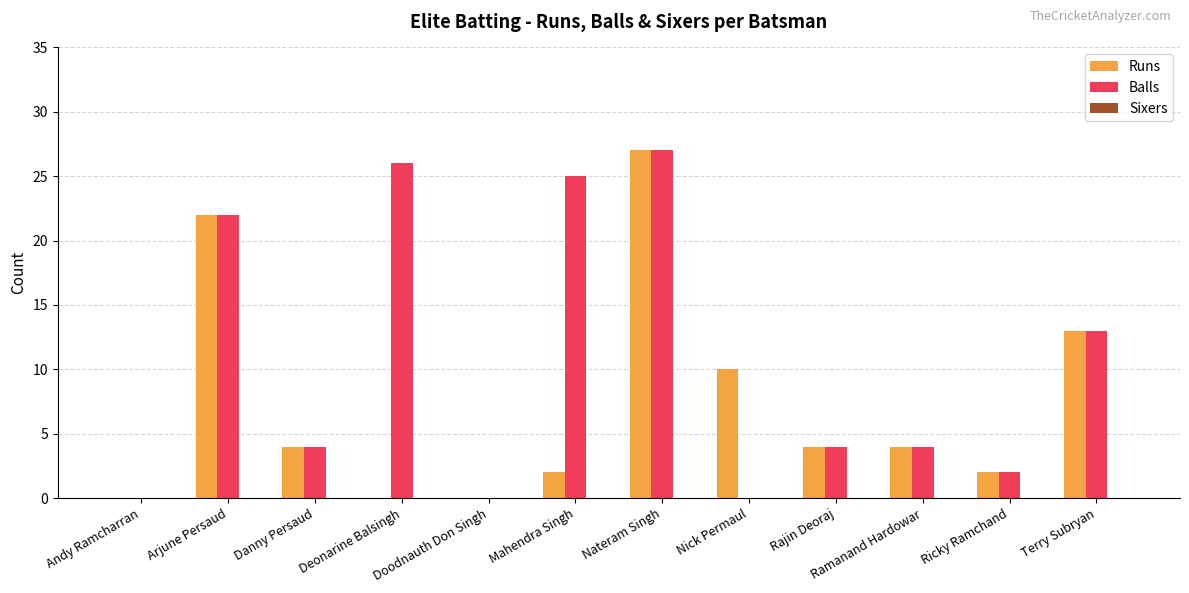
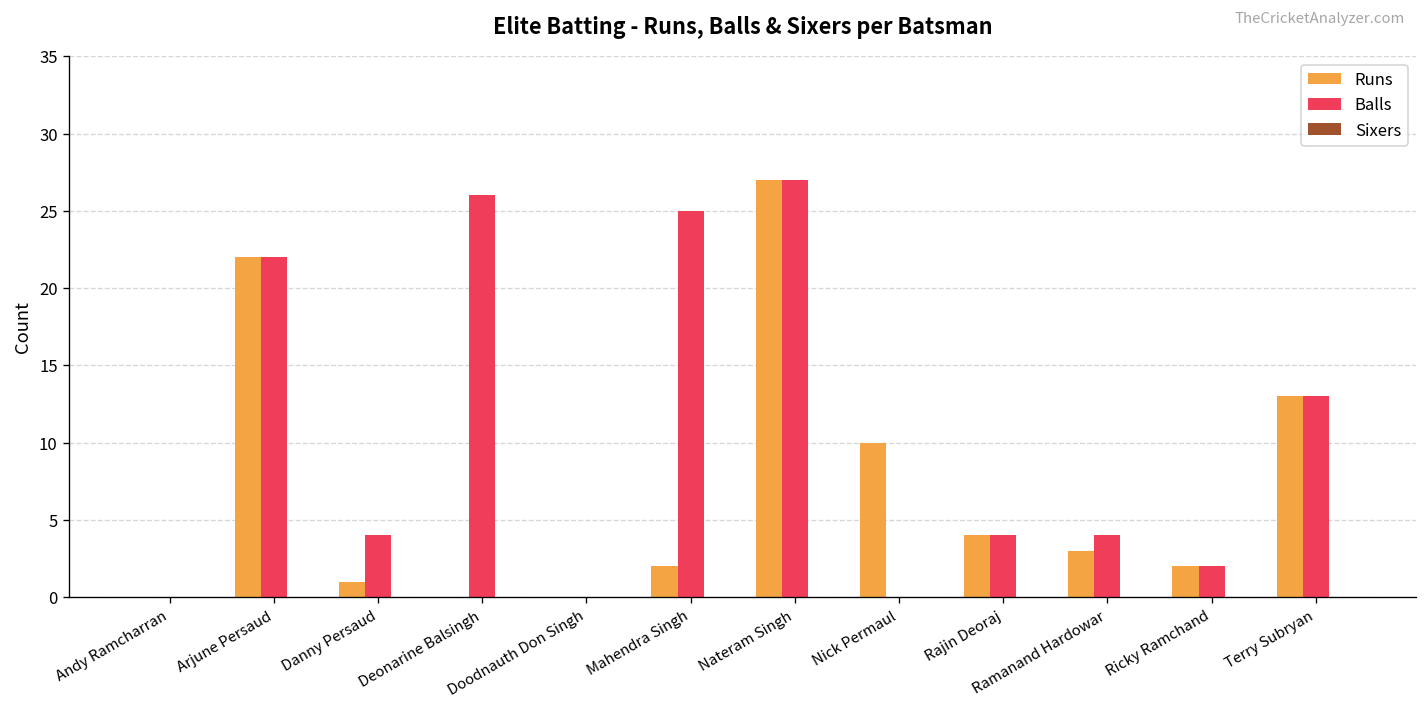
Runs, Danny Persaud: 4 -> 1
Runs, Ramanand Hardowar: 4 -> 3
